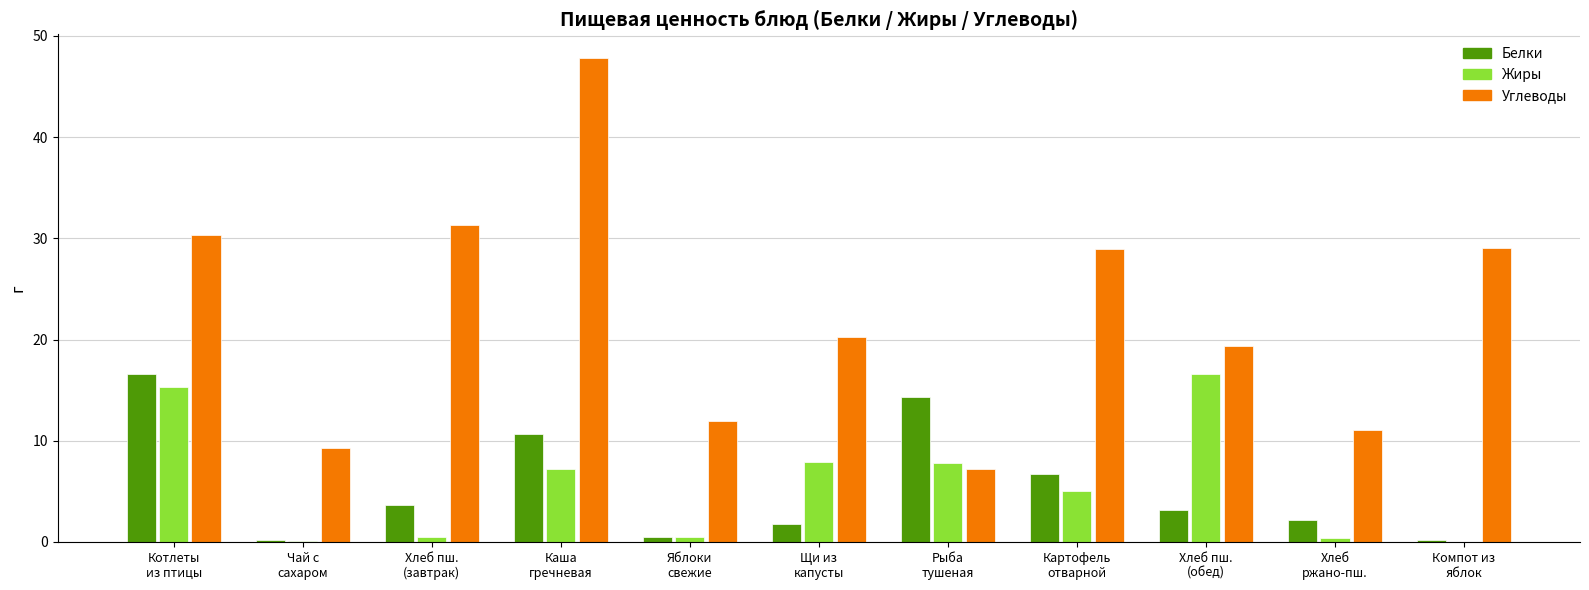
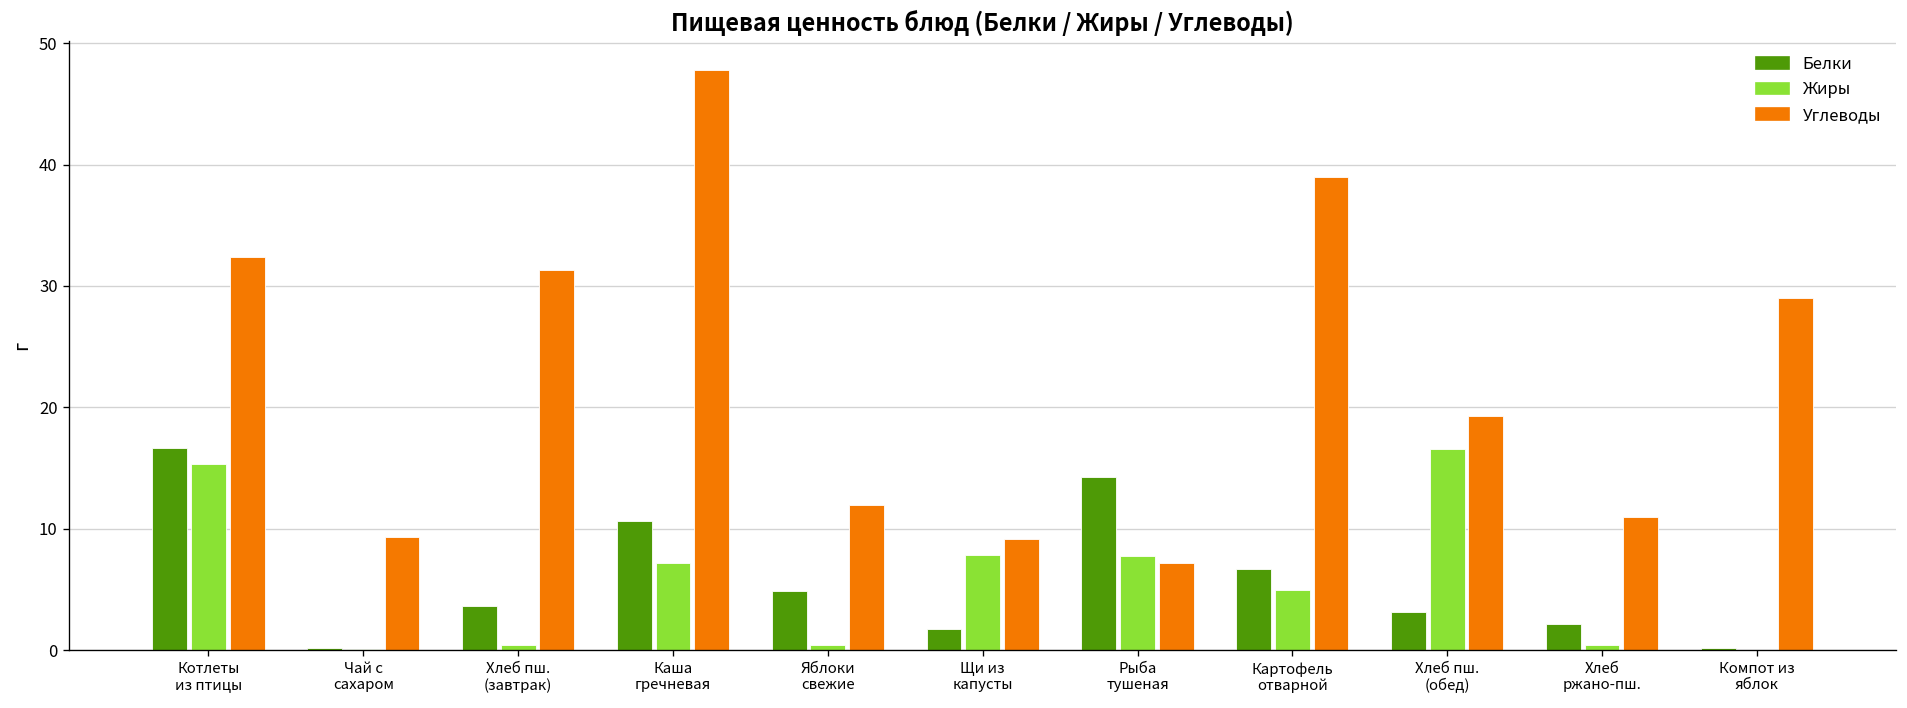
Углеводы, Котлеты из птицы: 30.3 -> 32.4
Белки, Яблоки свежие: 0.5 -> 4.9
Углеводы, Щи из капусты: 20.3 -> 9.2
Углеводы, Картофель отварной: 28.9 -> 39.0
